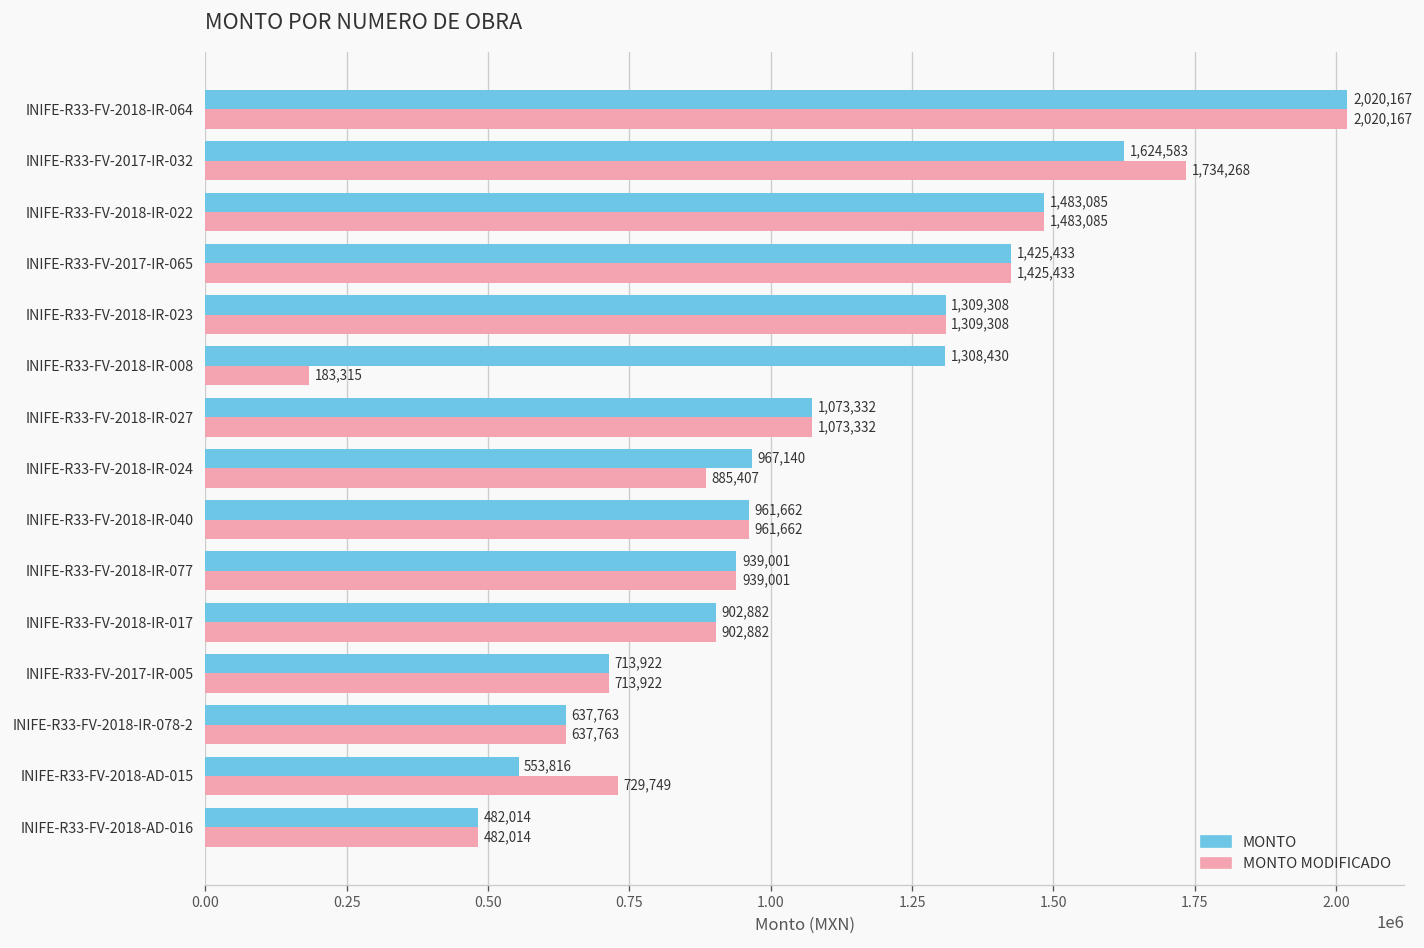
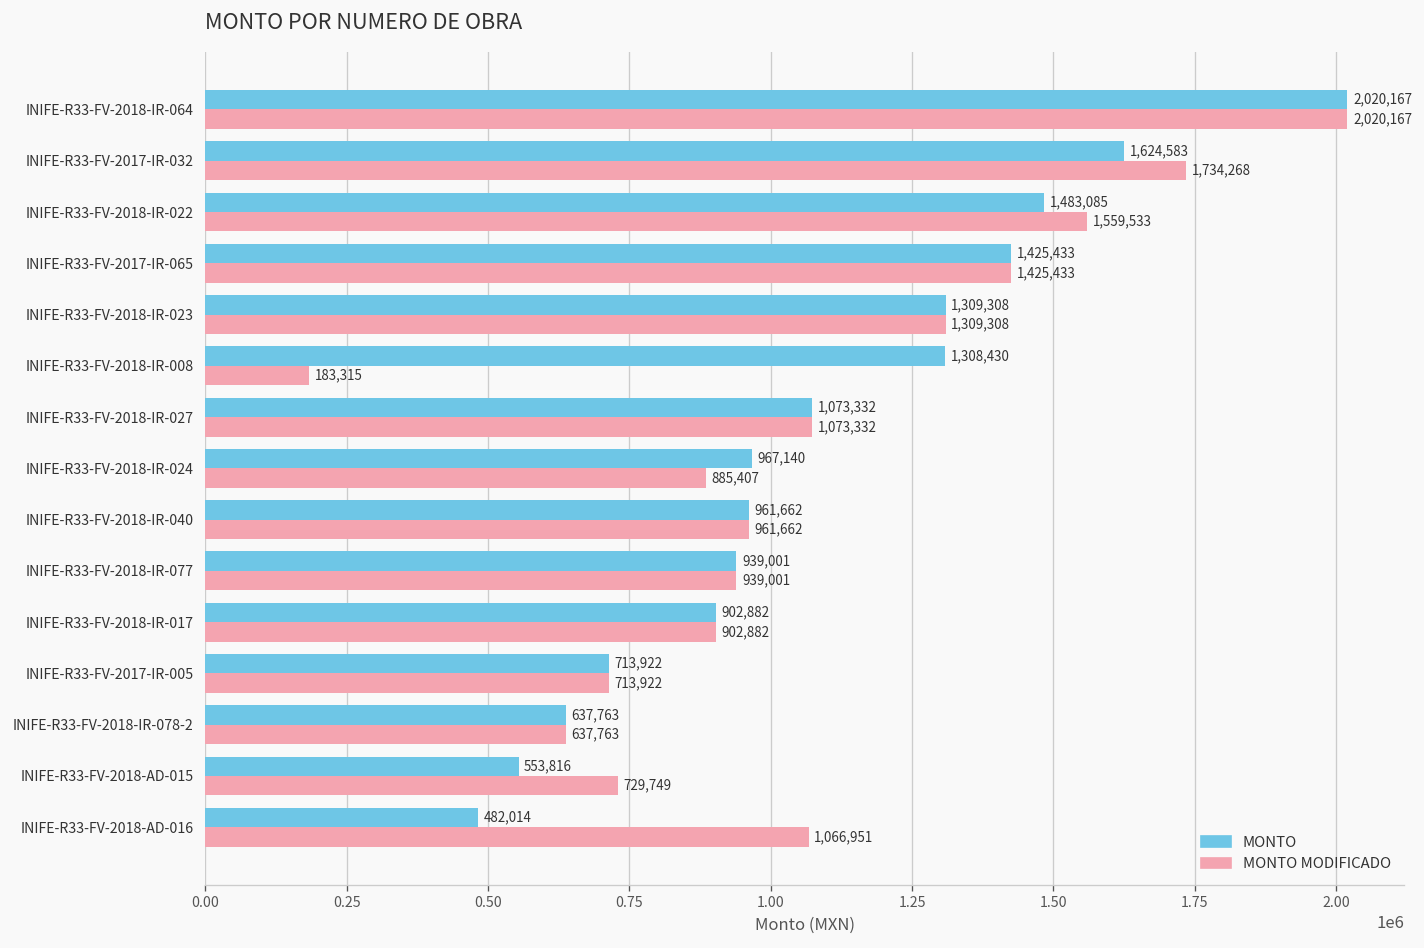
MONTO MODIFICADO, INIFE-R33-FV-2018-IR-022: 1,483,085 -> 1,559,533
MONTO MODIFICADO, INIFE-R33-FV-2018-AD-016: 482,014 -> 1,066,951
